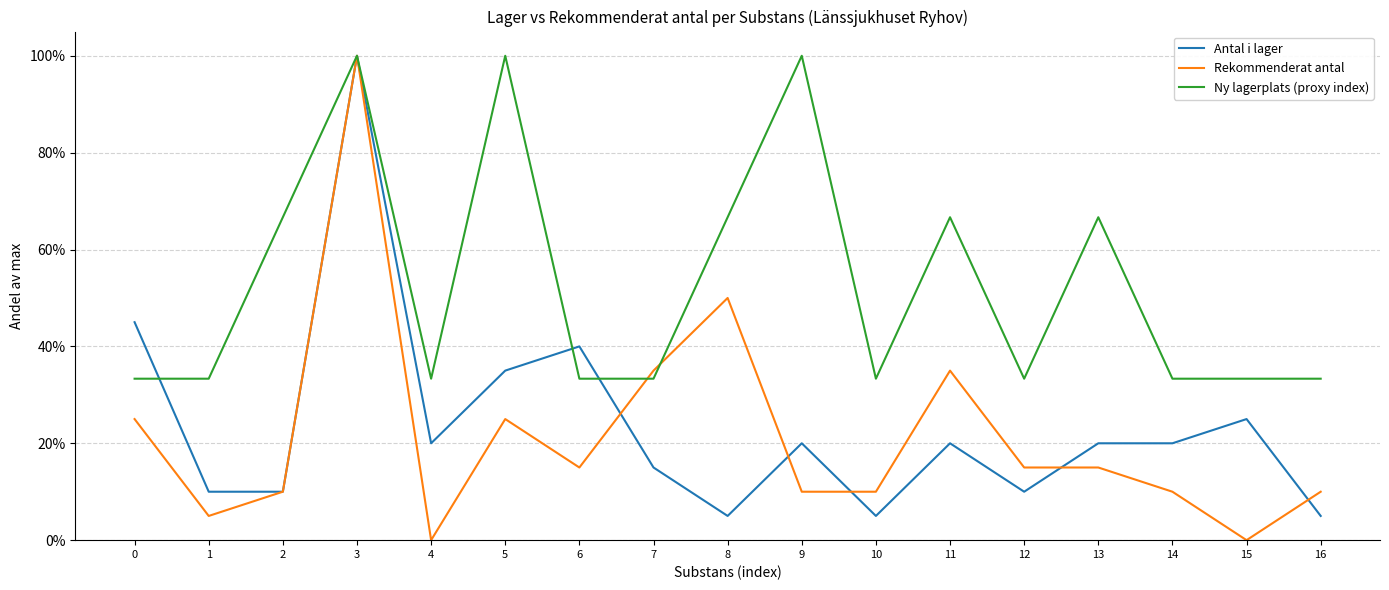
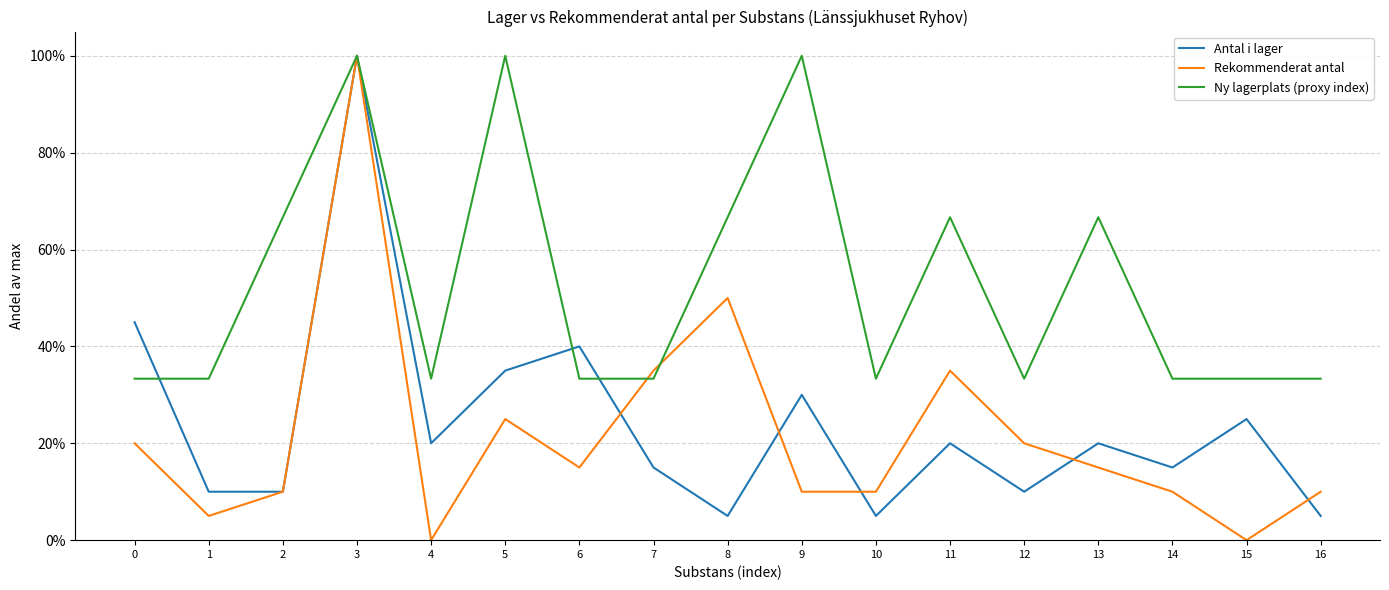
Rekommenderat antal, 0: 25% -> 20%
Antal i lager, 9: 20% -> 30%
Rekommenderat antal, 12: 15% -> 20%
Antal i lager, 14: 20% -> 15%
